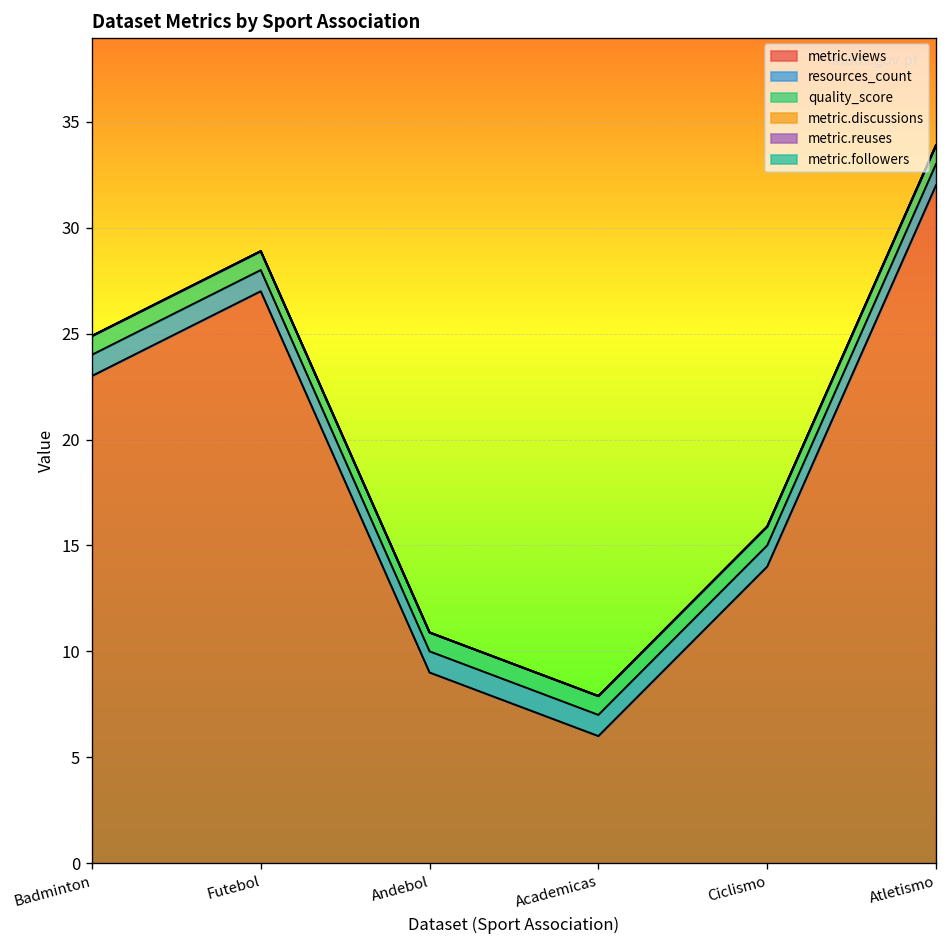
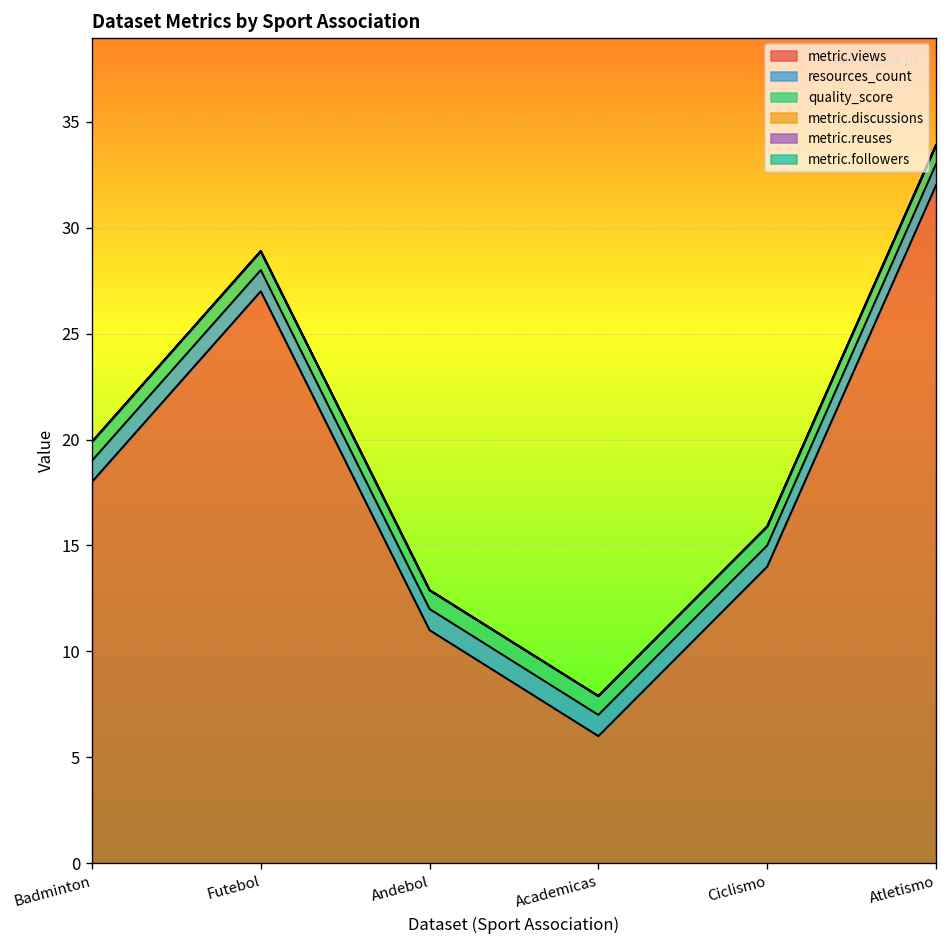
metric.views, Badminton: 23 -> 18
metric.views, Andebol: 9 -> 11
